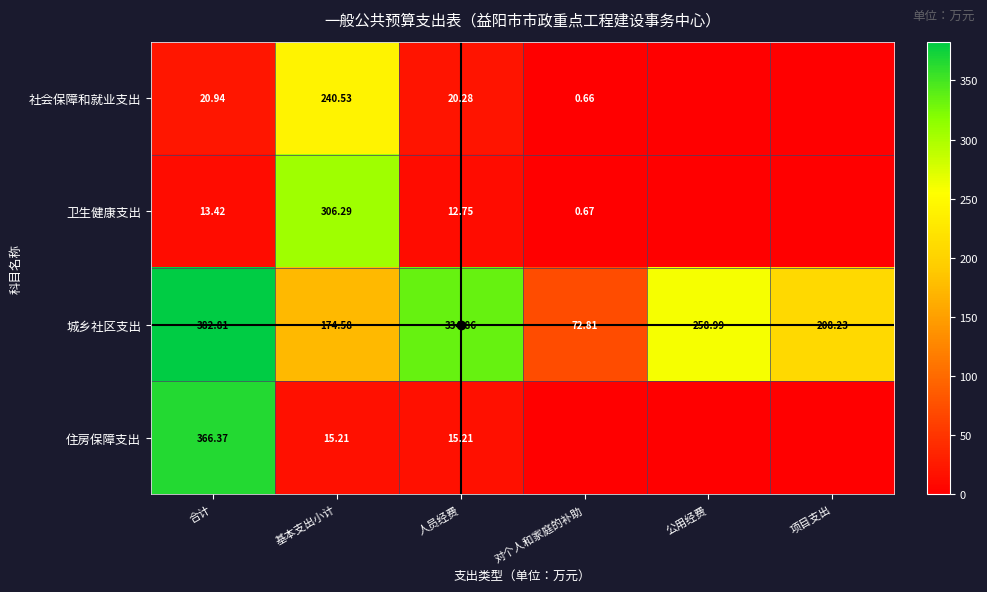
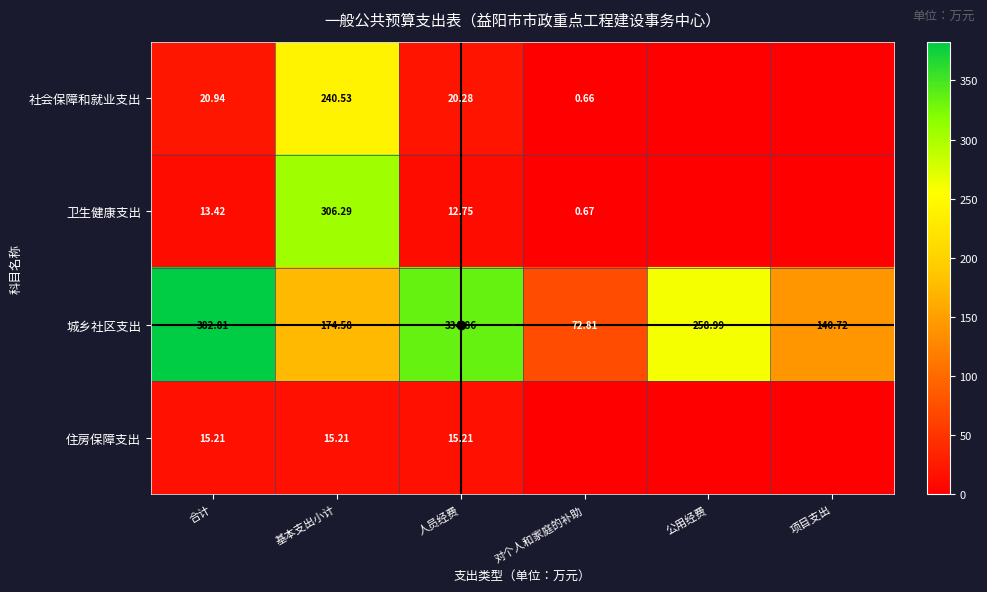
城乡社区支出, 项目支出: 208.23 -> 140.72
住房保障支出, 合计: 366.37 -> 15.21
